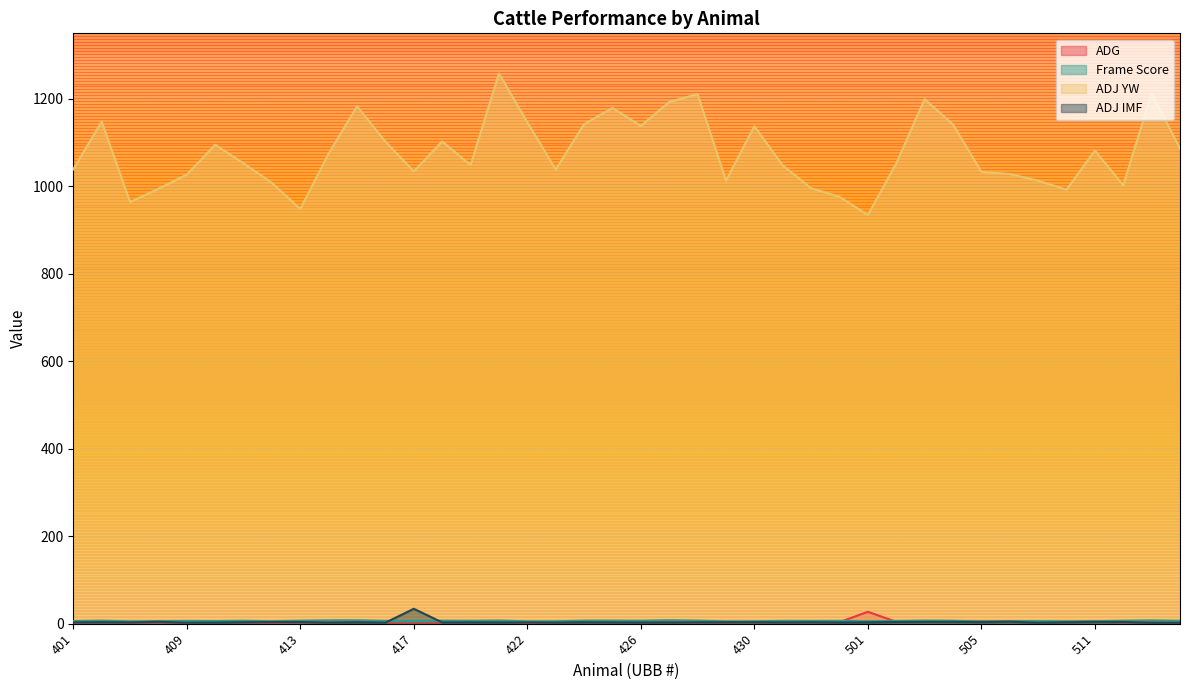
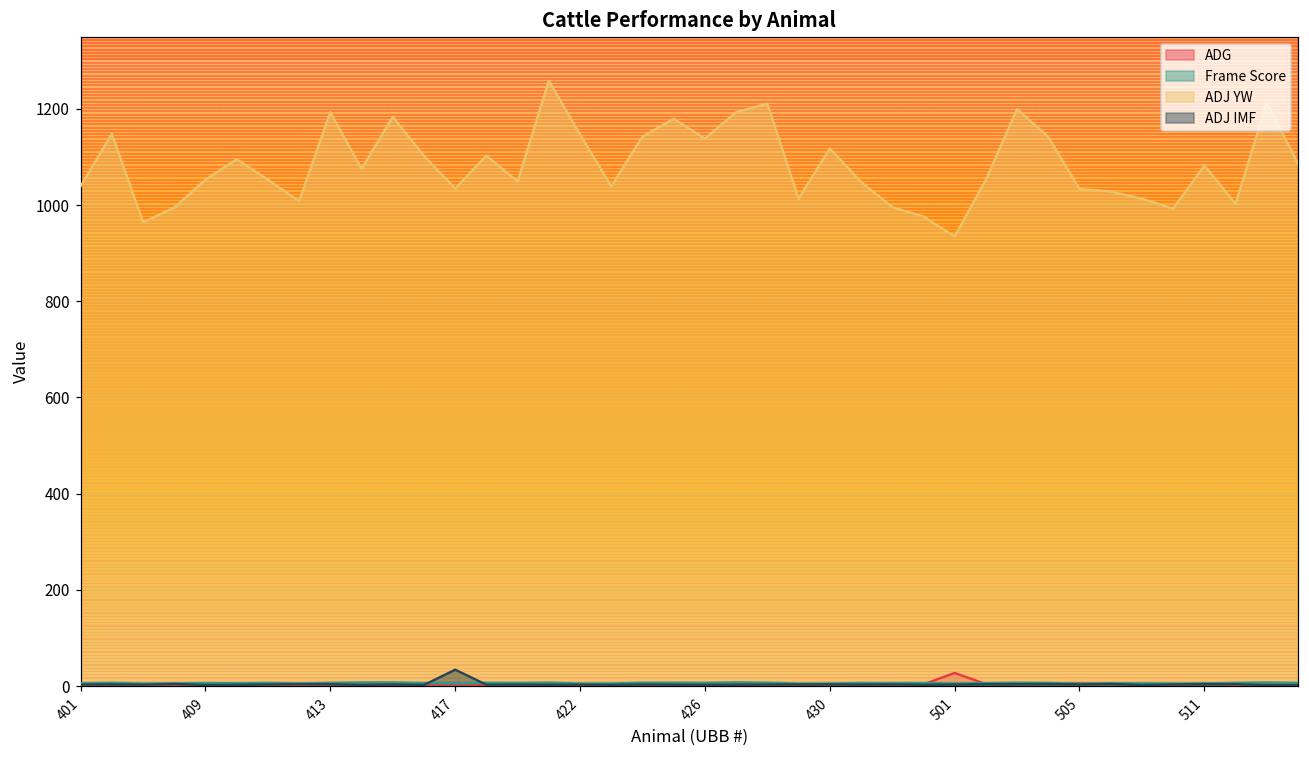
ADJ YW, 409: 1030 -> 1050
ADJ YW, 413: 950 -> 1190
ADJ YW, 430: 1140 -> 1120
